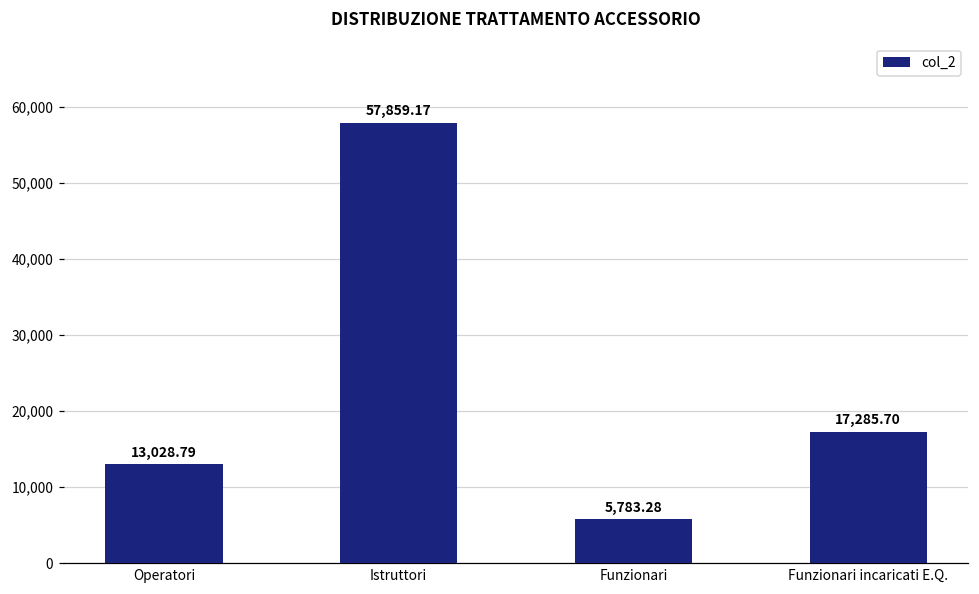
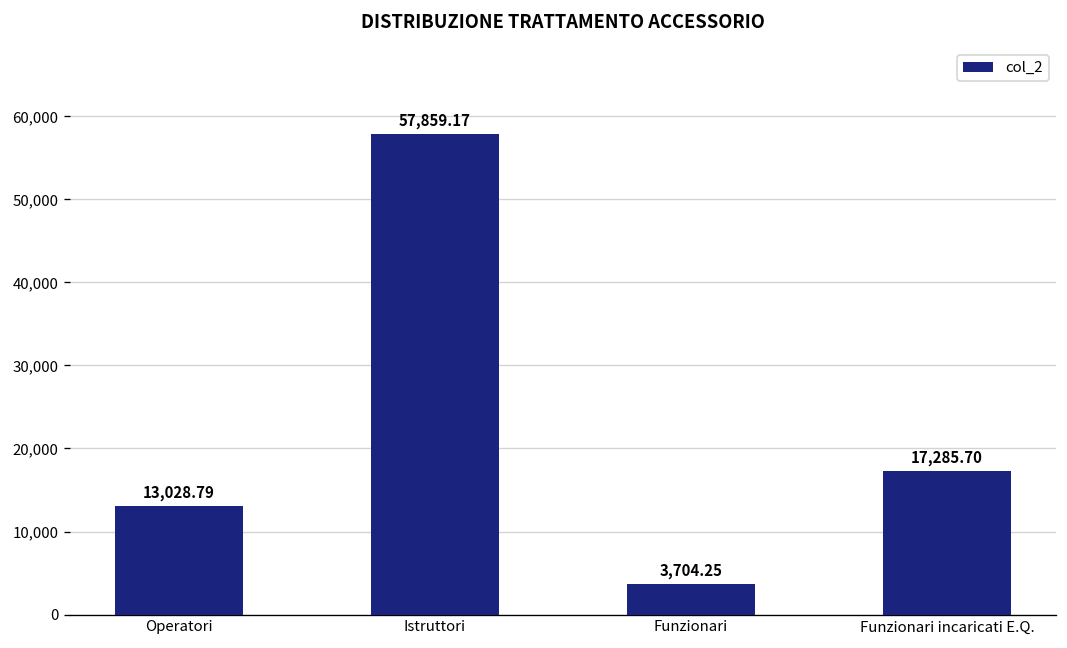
Funzionari: 5,783.28 -> 3,704.25
